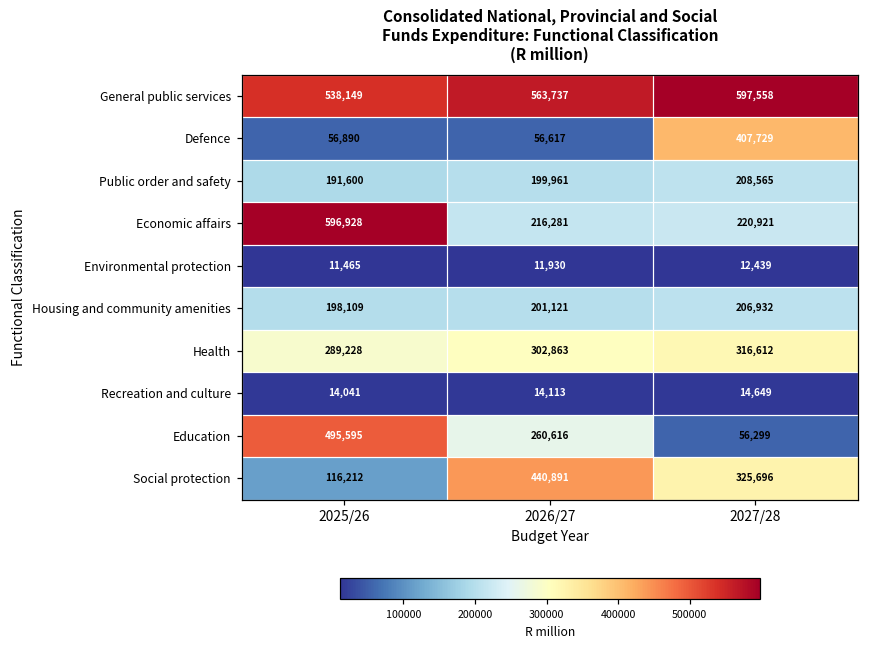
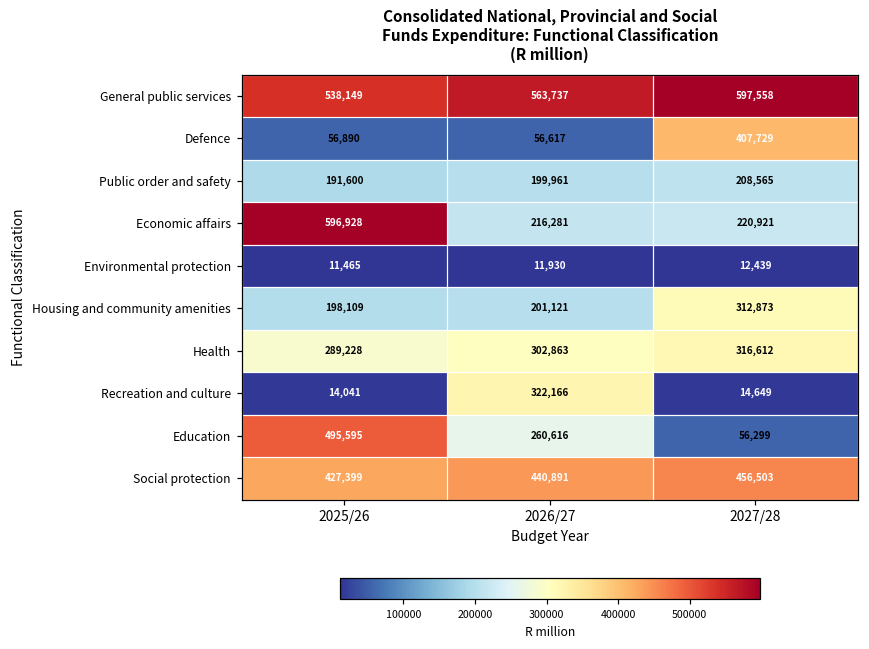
Housing and community amenities, 2027/28: 206,932 -> 312,873
Recreation and culture, 2026/27: 14,113 -> 322,166
Social protection, 2025/26: 116,212 -> 427,399
Social protection, 2027/28: 325,696 -> 456,503
